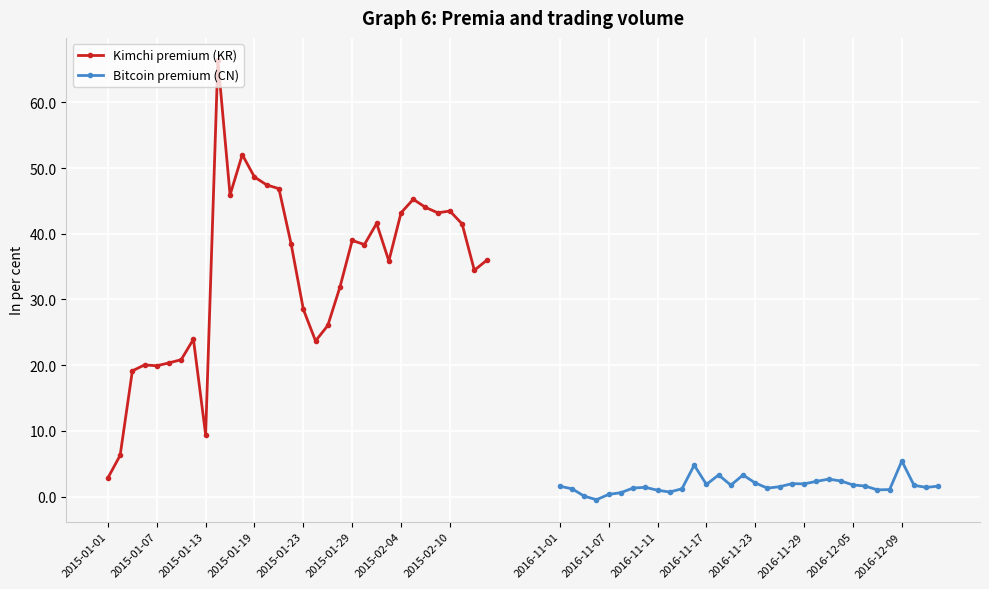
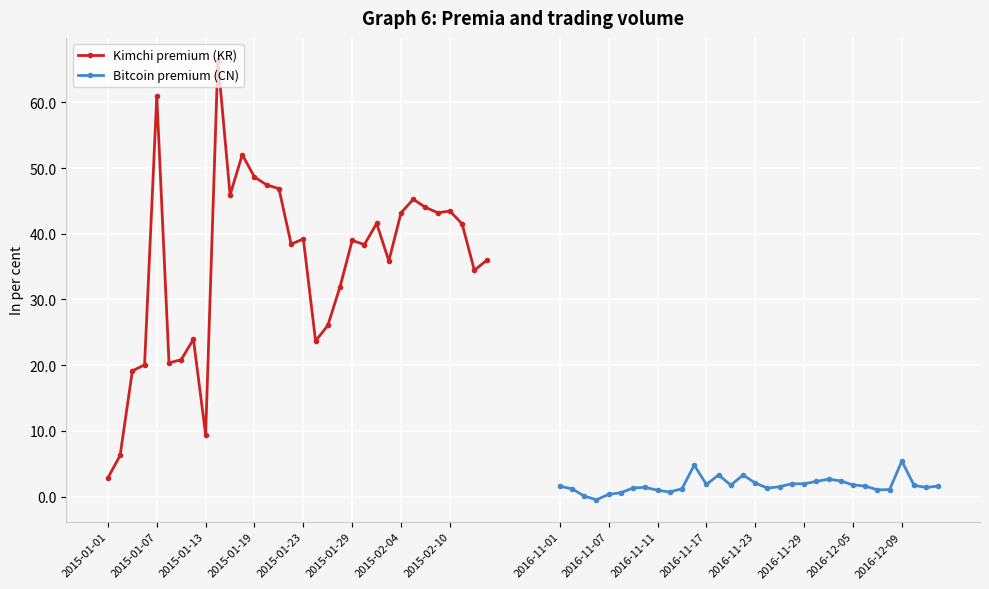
Kimchi premium (KR), 2015-01-07: 20 -> 61
Kimchi premium (KR), 2015-01-23: 28 -> 39
